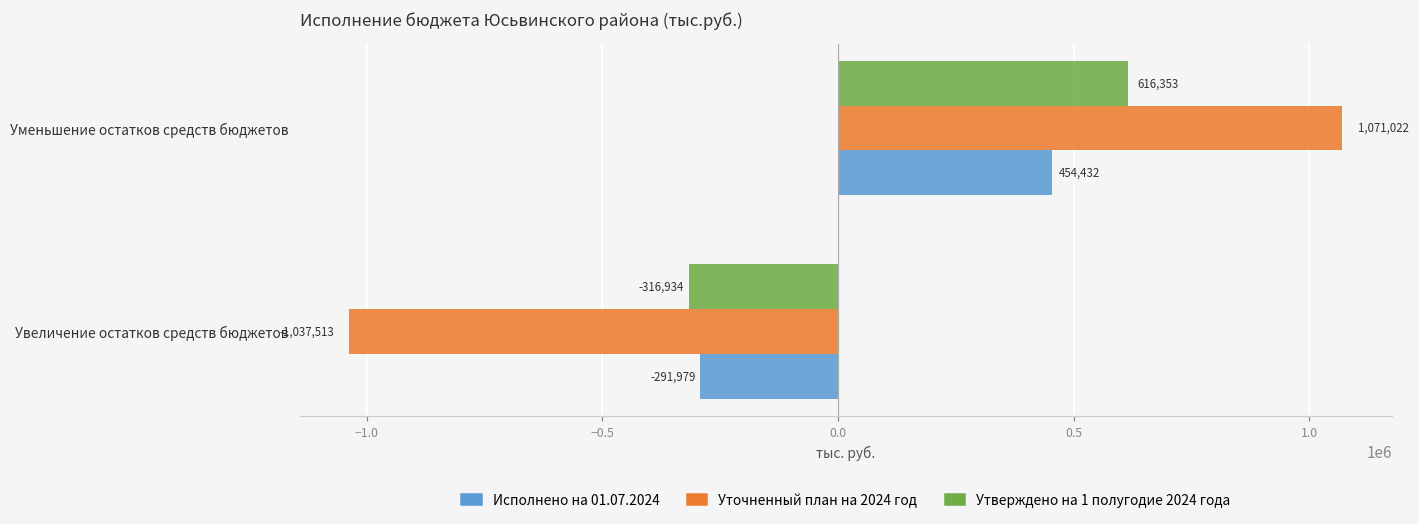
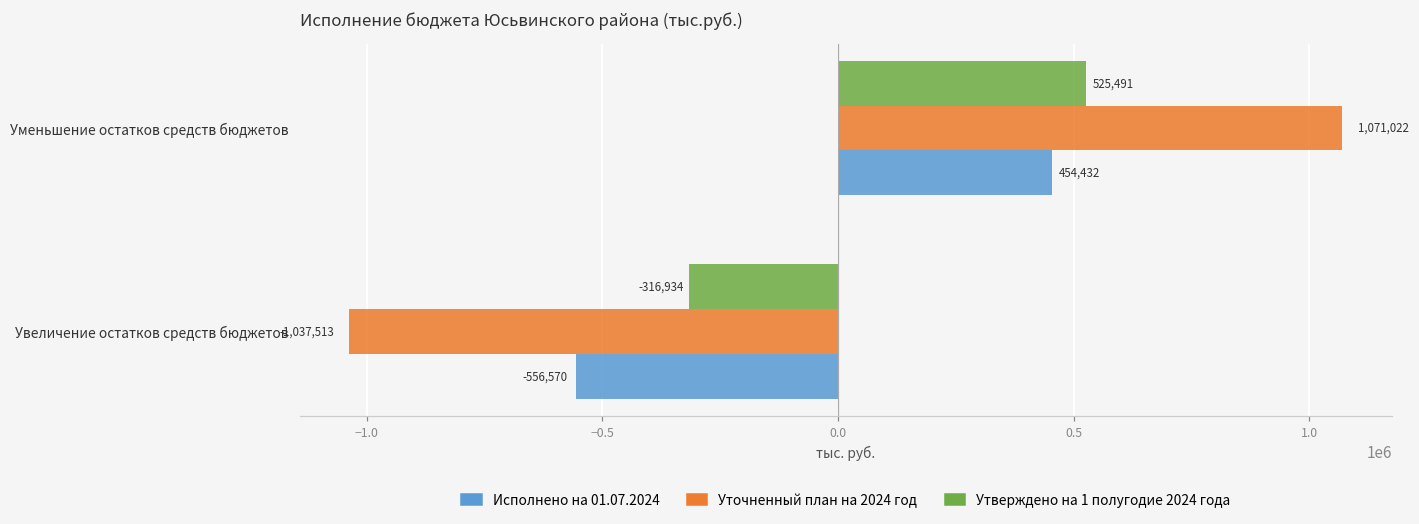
Утверждено на 1 полугодие 2024 года, Уменьшение остатков средств бюджетов: 616,353 -> 525,491
Исполнено на 01.07.2024, Увеличение остатков средств бюджетов: -291,979 -> -556,570
